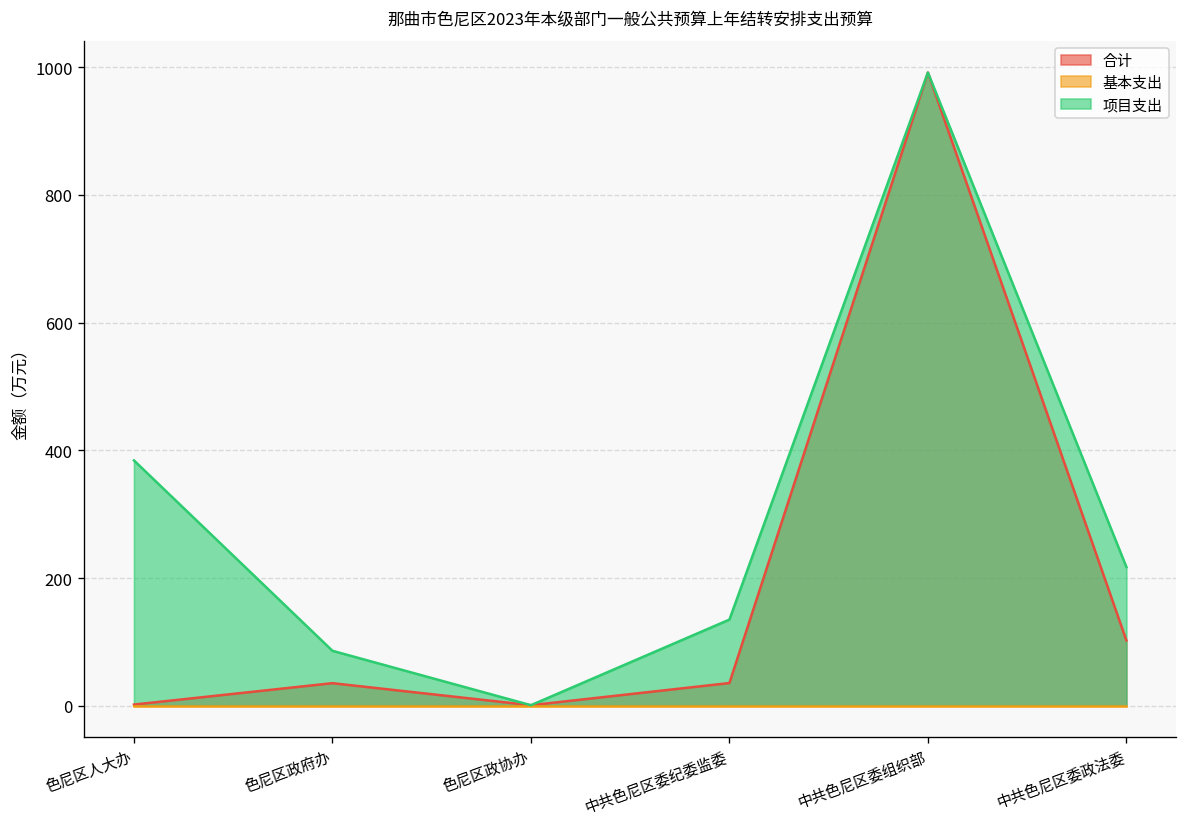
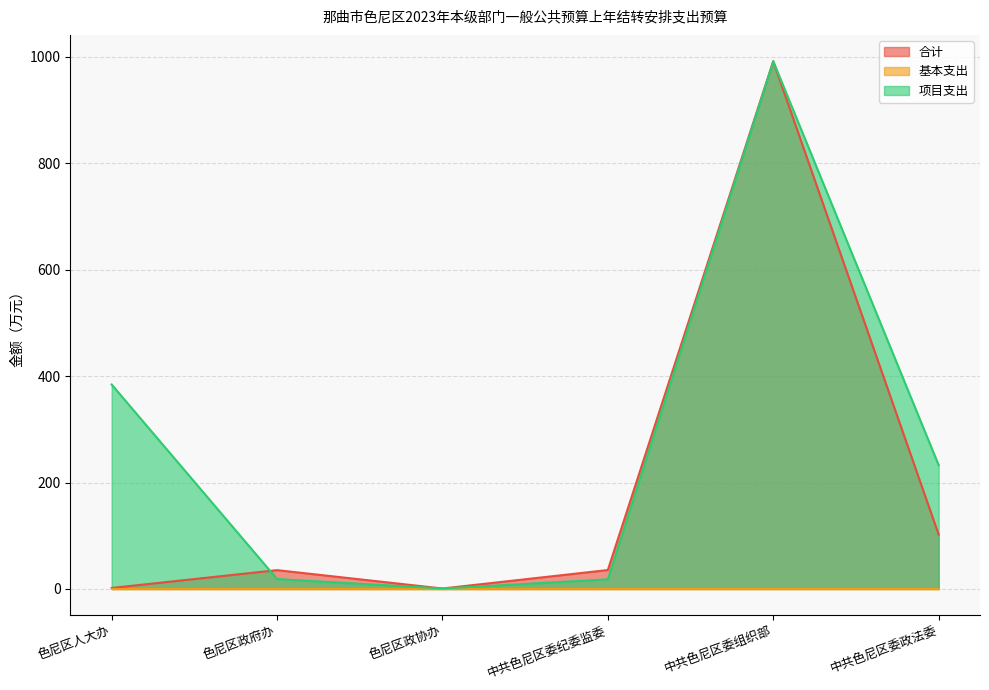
项目支出, 色尼区政府办: 90 -> 20
项目支出, 中共色尼区委纪委监委: 130 -> 20
项目支出, 中共色尼区委政法委: 220 -> 230
